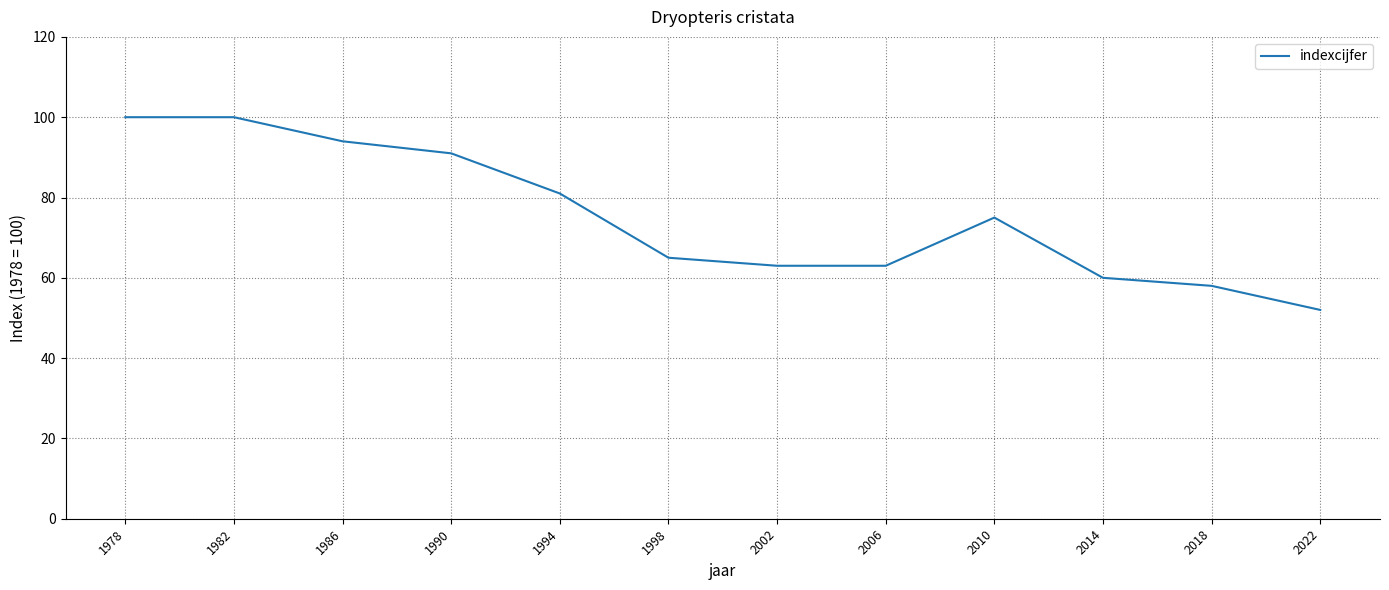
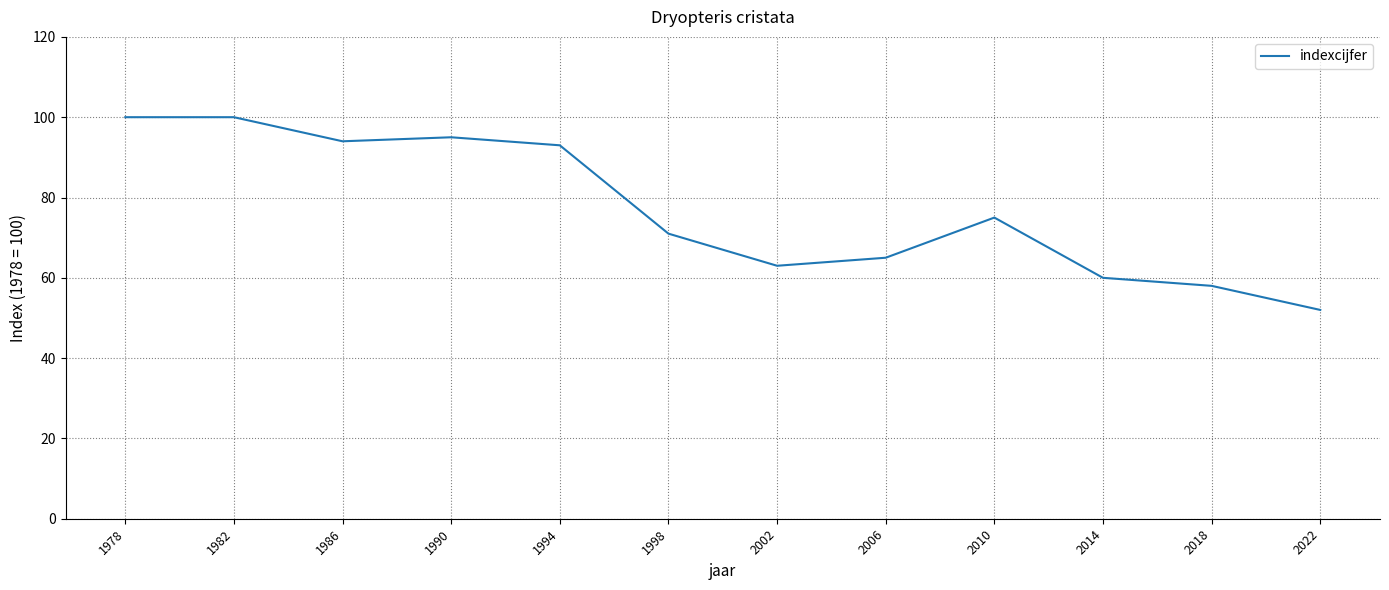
1990: 91 -> 95
1994: 81 -> 93
1998: 65 -> 71
2006: 63 -> 65
